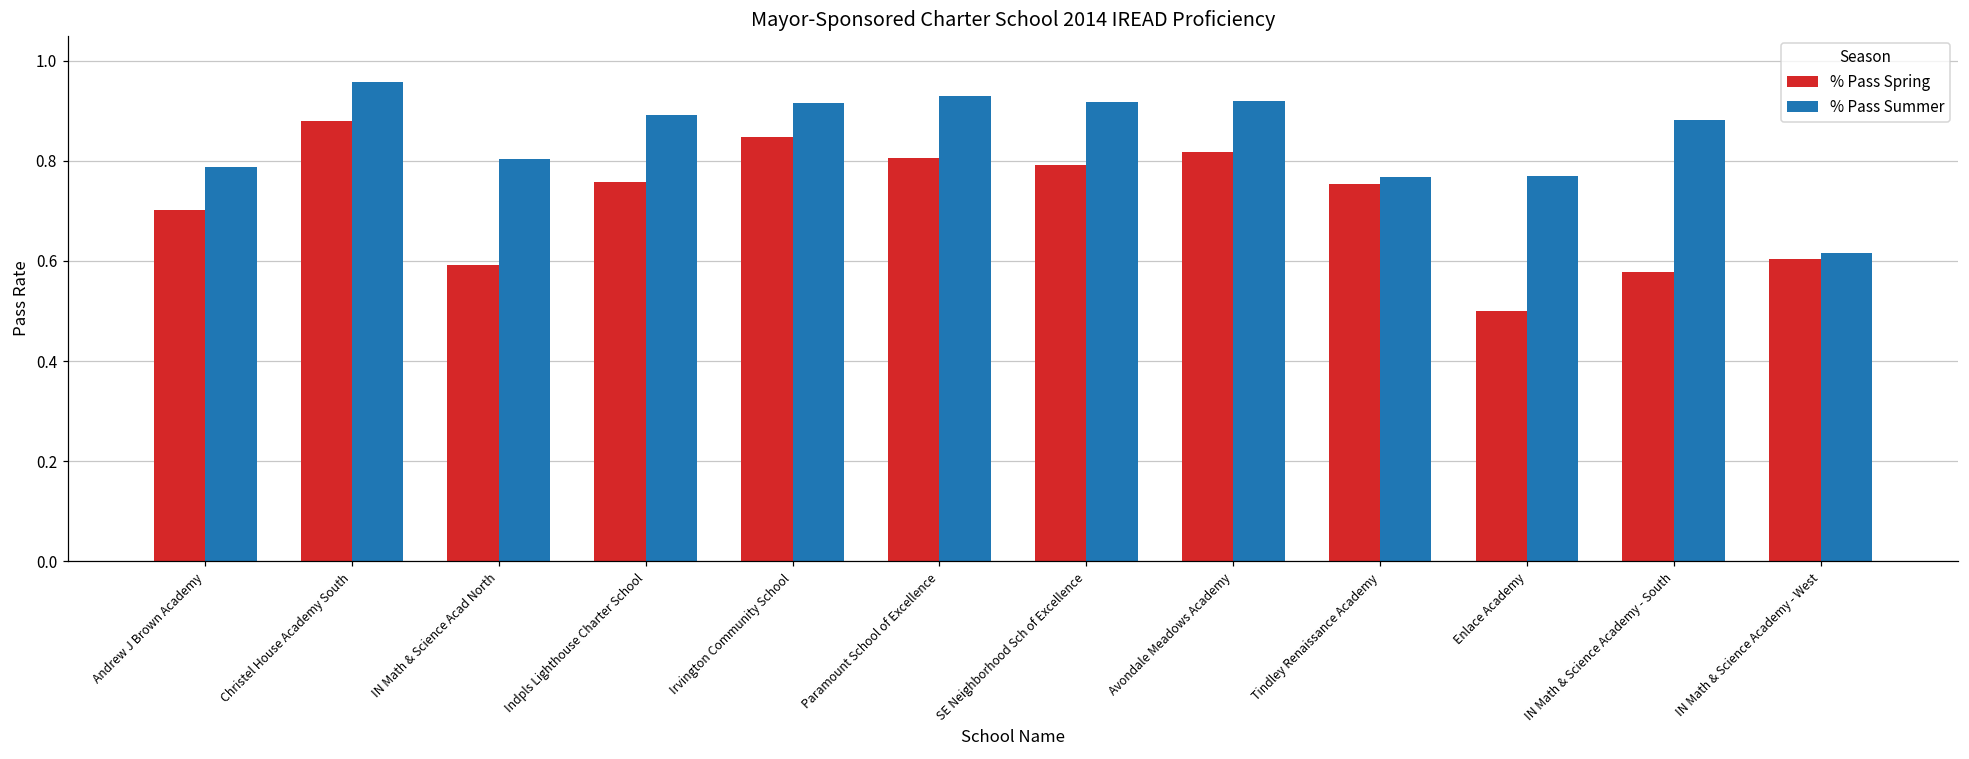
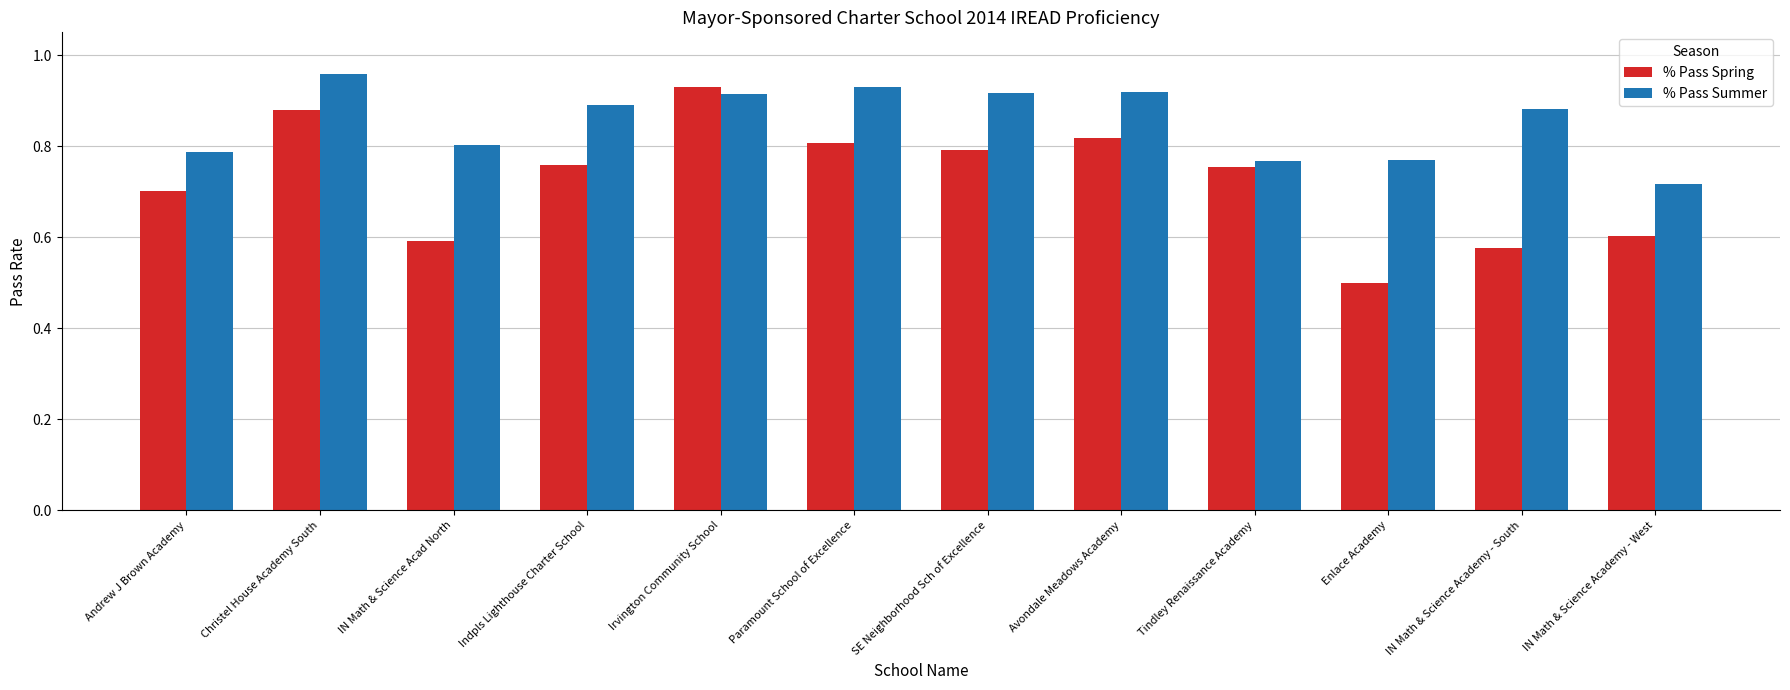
% Pass Spring, Irvington Community School: 0.85 -> 0.93
% Pass Summer, IN Math & Science Academy - West: 0.62 -> 0.72
